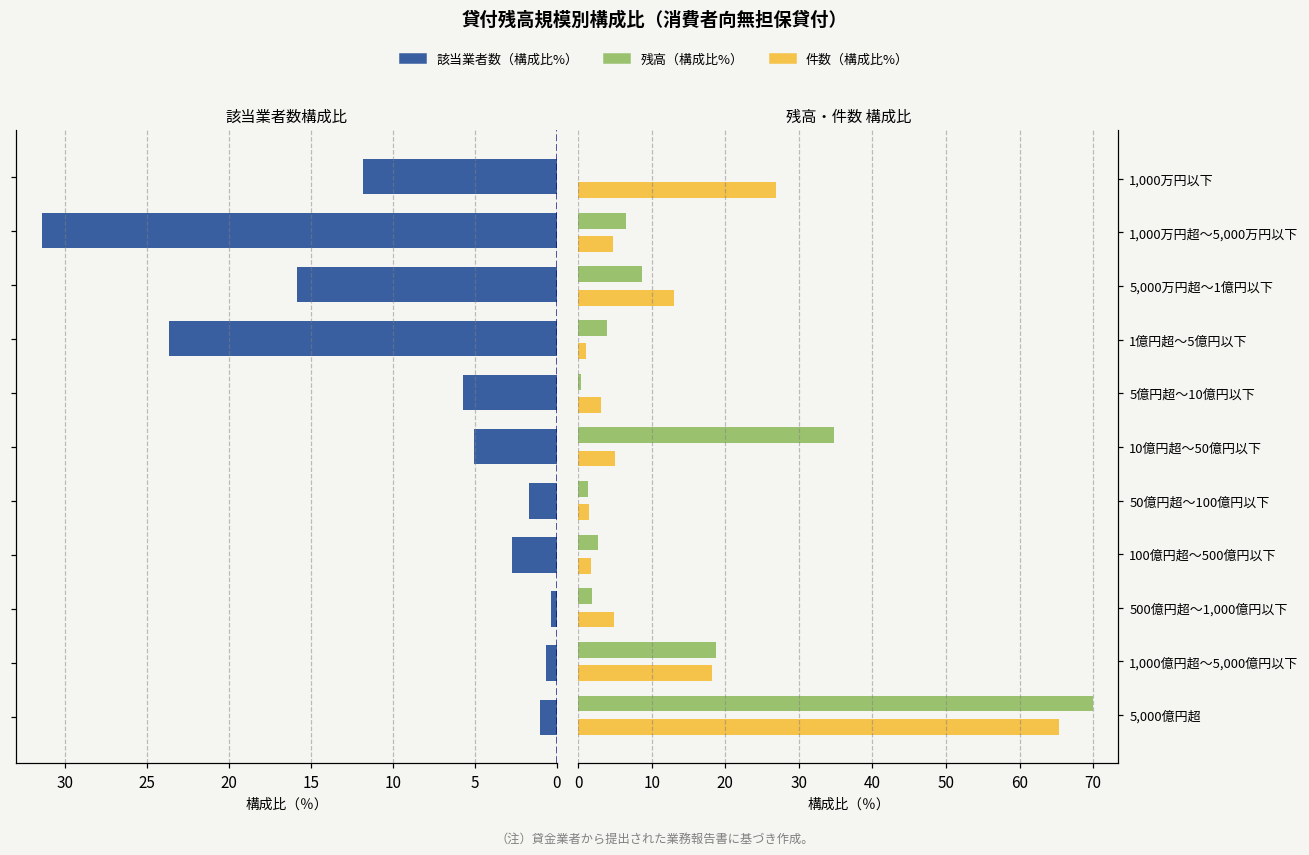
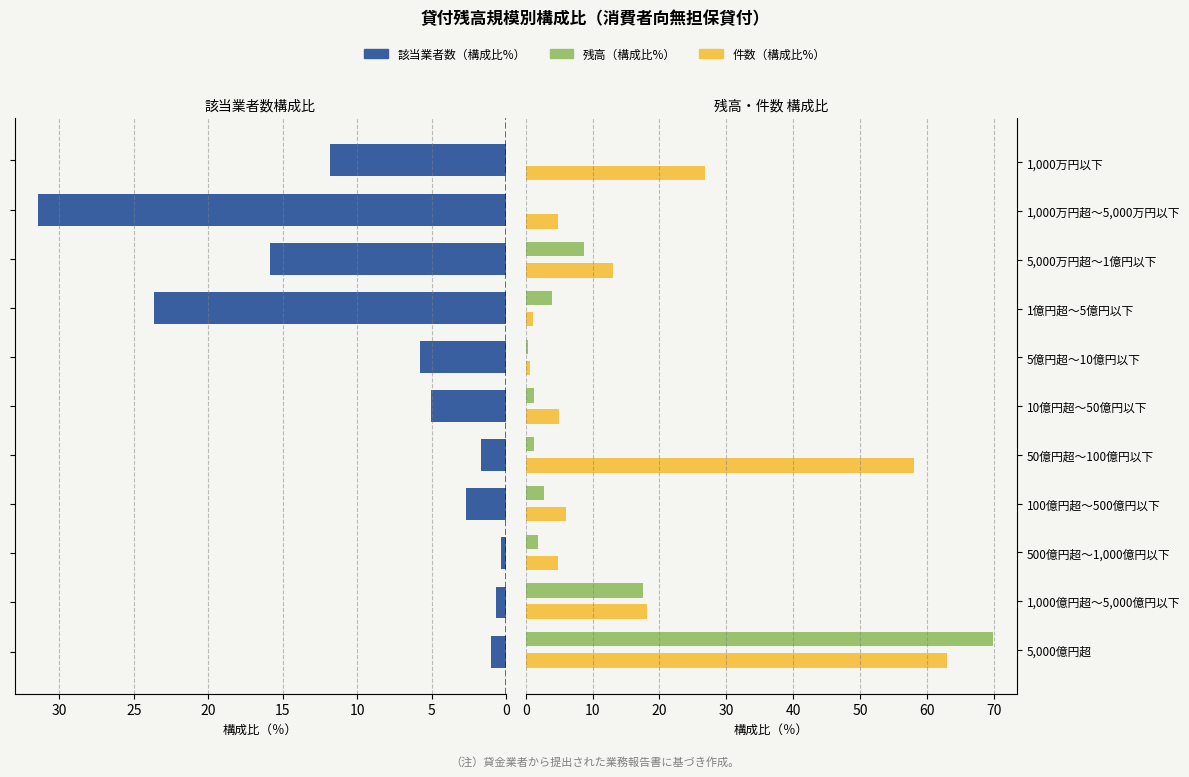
残高・件数 構成比, 残高（構成比%）, 1,000万円超～5,000万円以下: 7 -> 0
残高・件数 構成比, 件数（構成比%）, 5億円超～10億円以下: 3 -> 1
残高・件数 構成比, 残高（構成比%）, 10億円超～50億円以下: 35 -> 1
残高・件数 構成比, 件数（構成比%）, 50億円超～100億円以下: 2 -> 58
残高・件数 構成比, 件数（構成比%）, 100億円超～500億円以下: 2 -> 6
残高・件数 構成比, 残高（構成比%）, 1,000億円超～5,000億円以下: 19 -> 17
残高・件数 構成比, 件数（構成比%）, 5,000億円超: 65 -> 63
